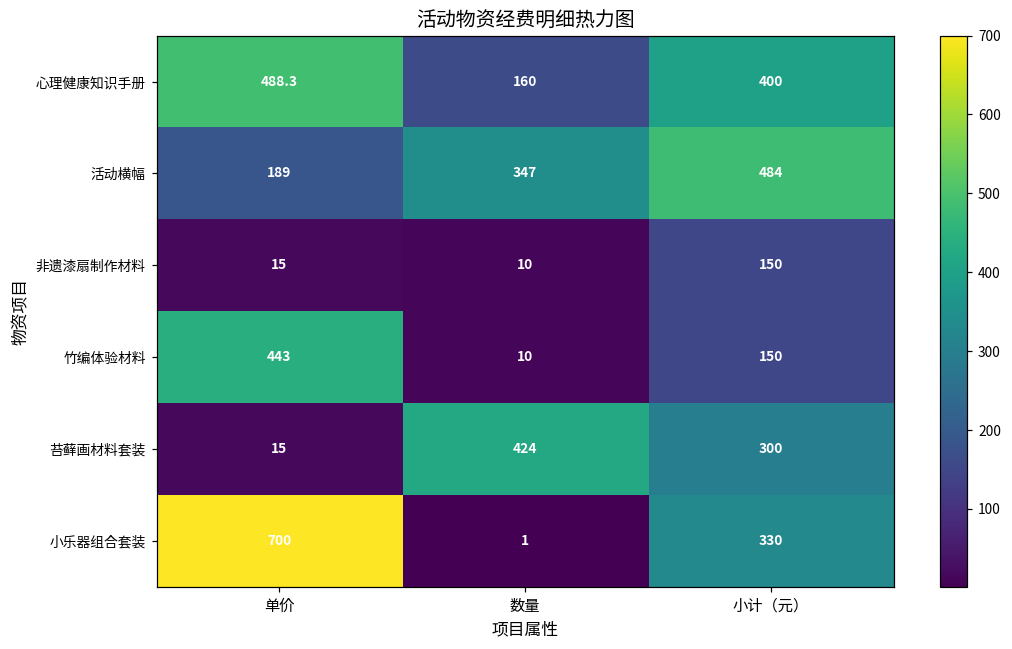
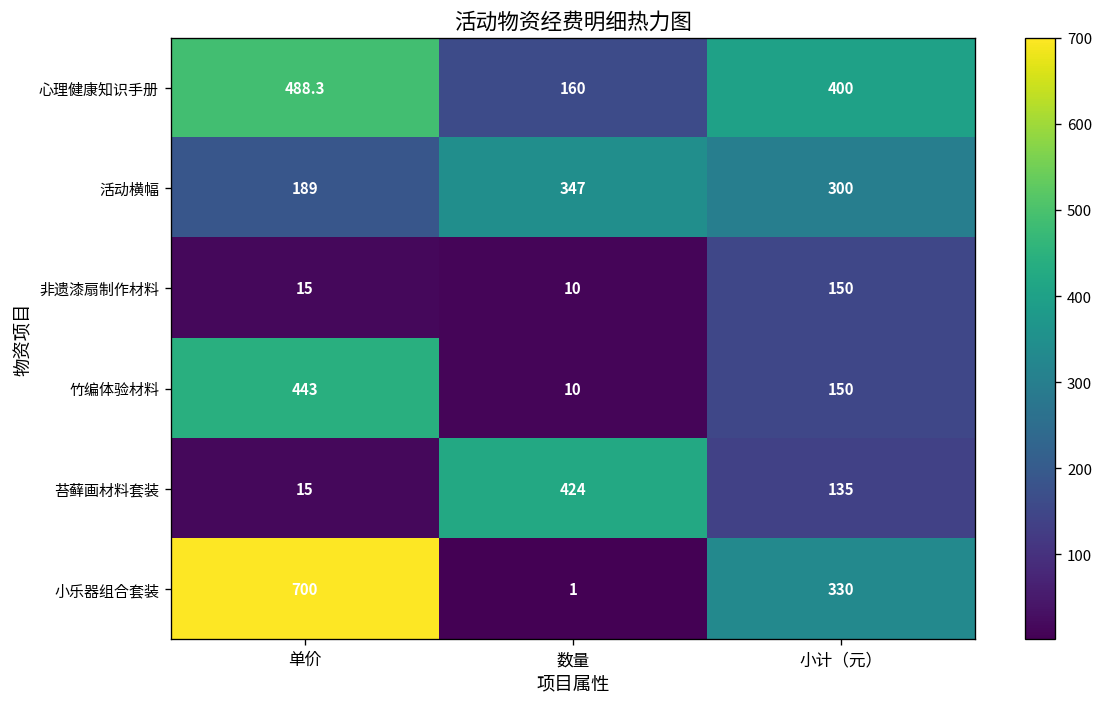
活动横幅, 小计（元）: 484 -> 300
苔藓画材料套装, 小计（元）: 300 -> 135
